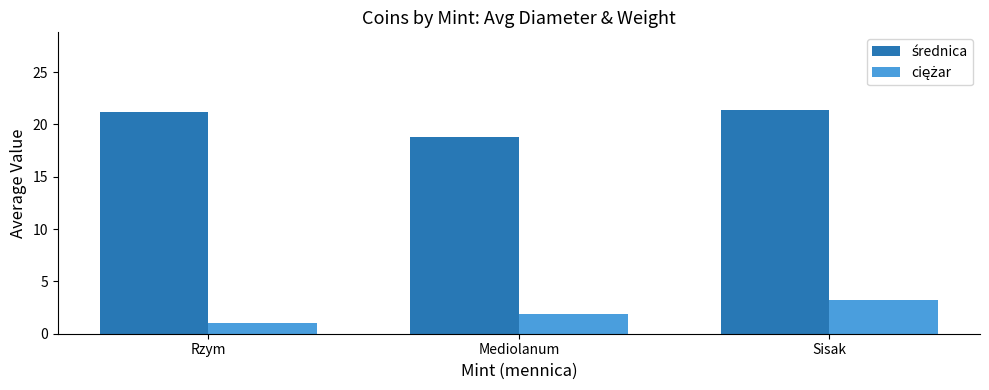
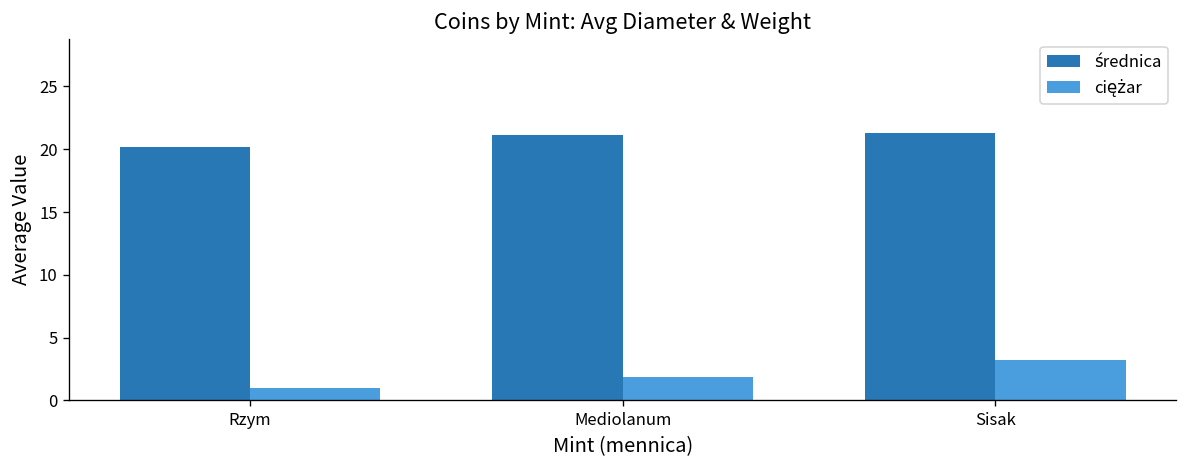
średnica, Rzym: 21.2 -> 20.2
średnica, Mediolanum: 18.8 -> 21.2
